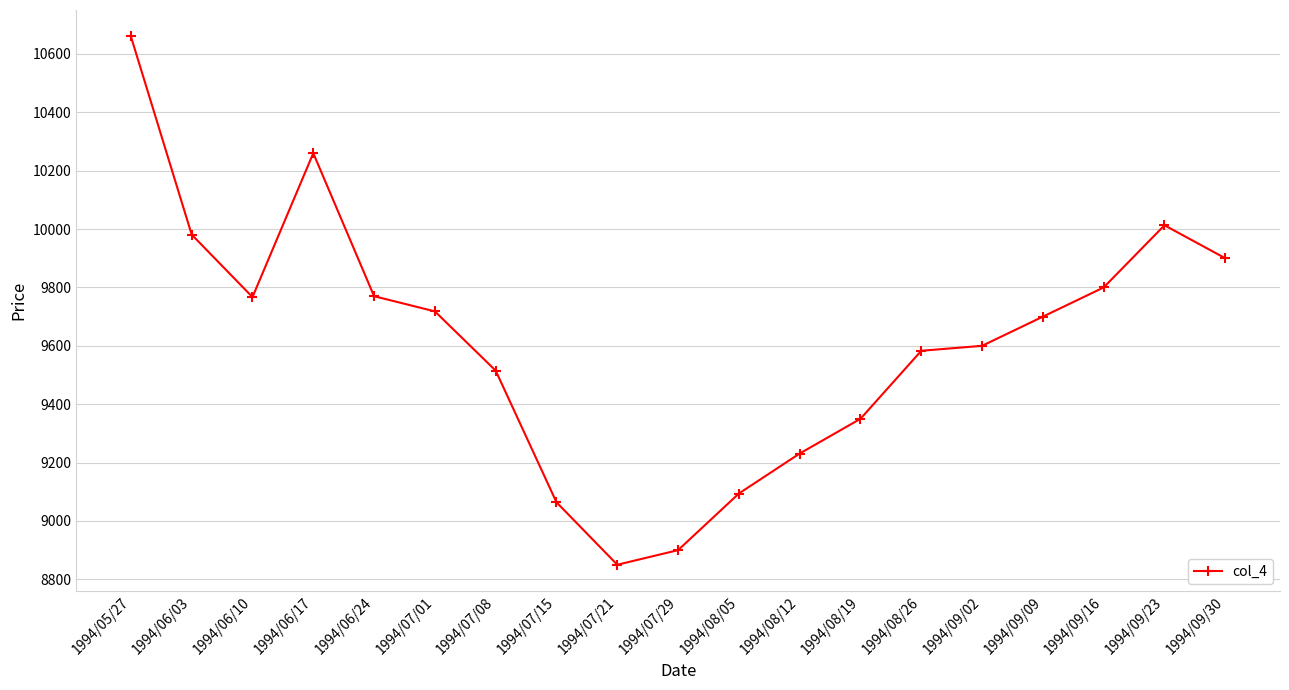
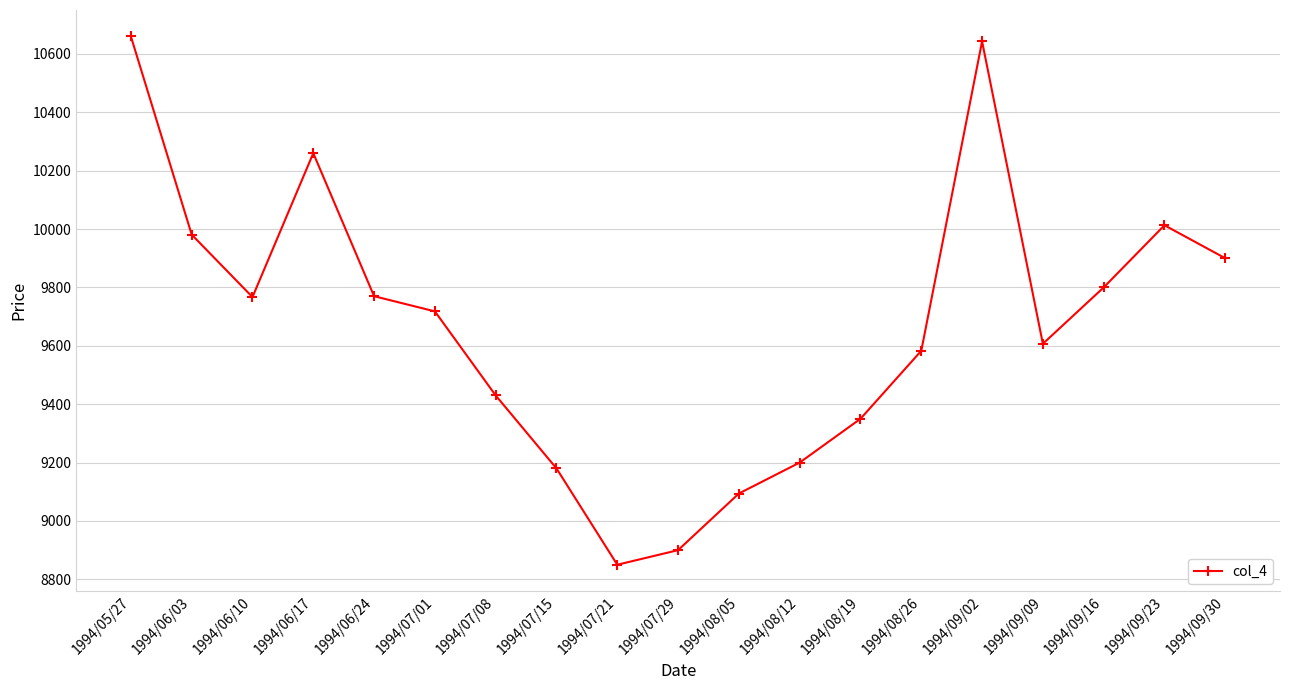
1994/07/08: 9520 -> 9430
1994/07/15: 9060 -> 9180
1994/08/12: 9230 -> 9200
1994/09/02: 9600 -> 10640
1994/09/09: 9700 -> 9610
